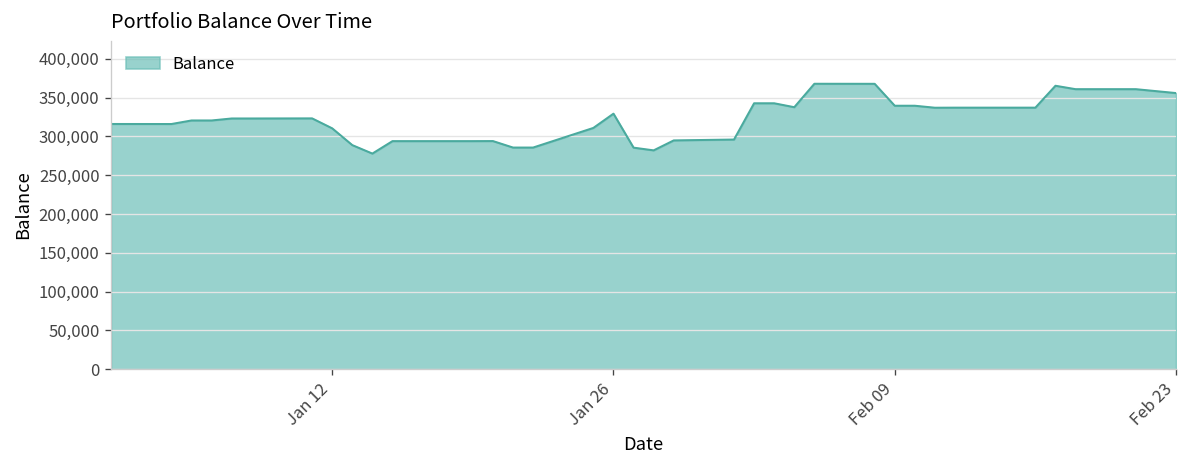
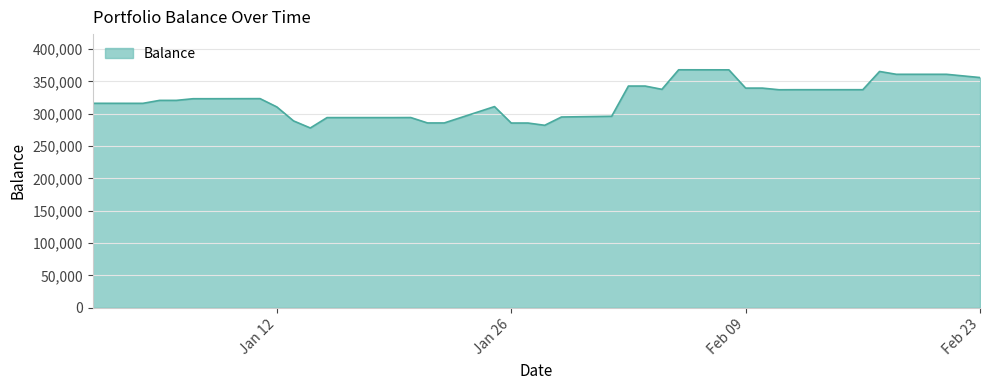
Jan 26: 330,000 -> 290,000
